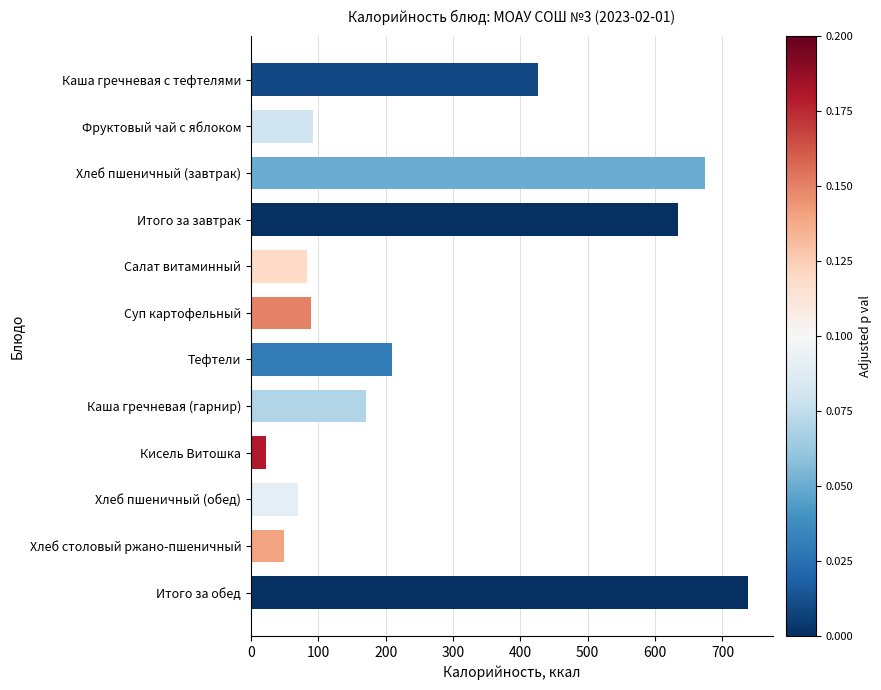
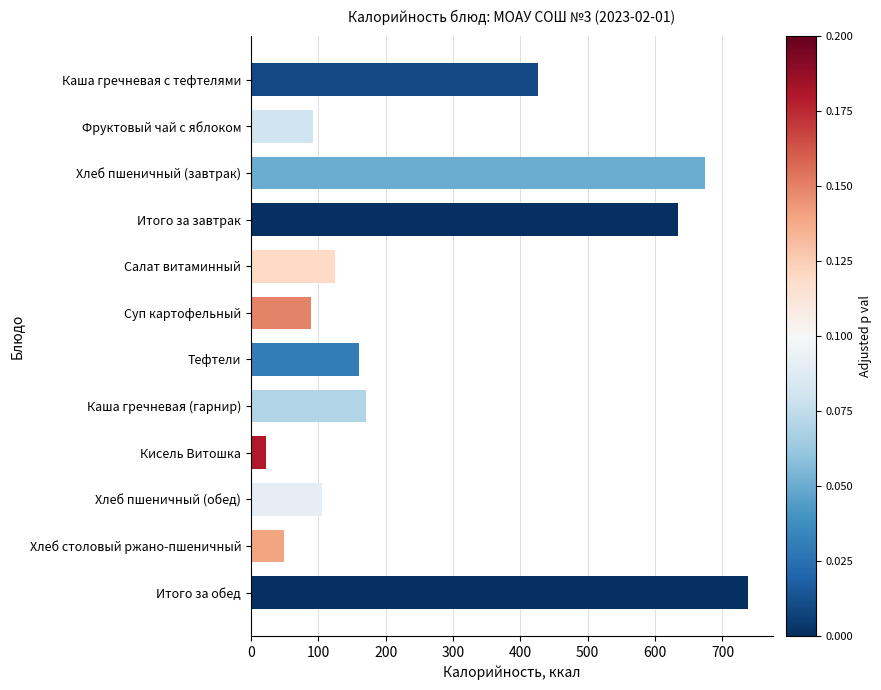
Салат витаминный: 80 -> 120
Тефтели: 210 -> 160
Хлеб пшеничный (обед): 70 -> 110
